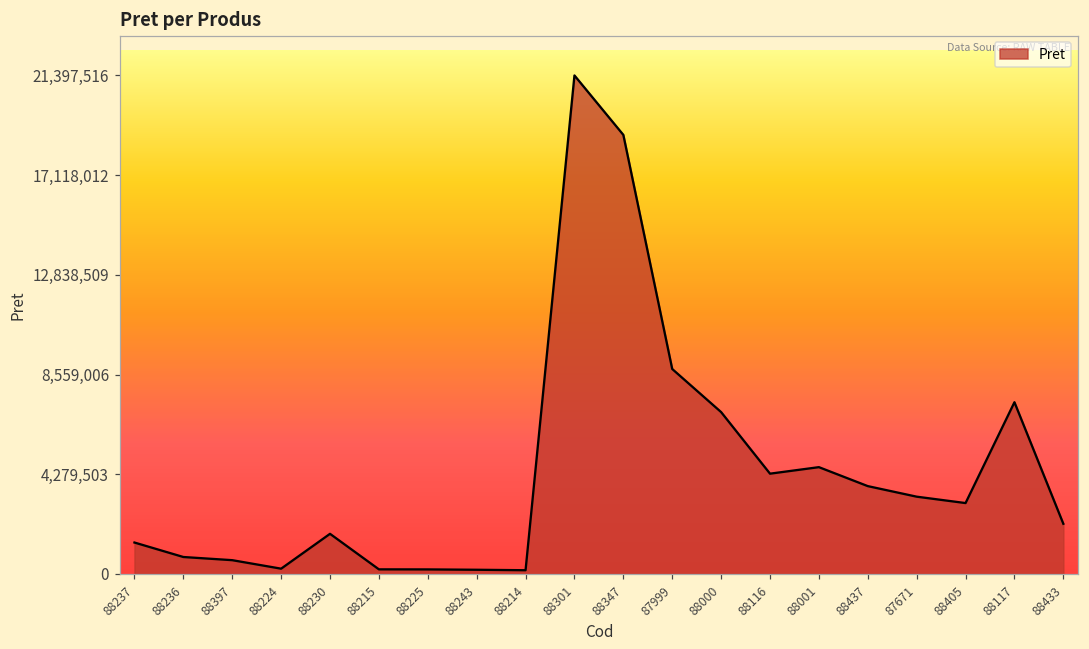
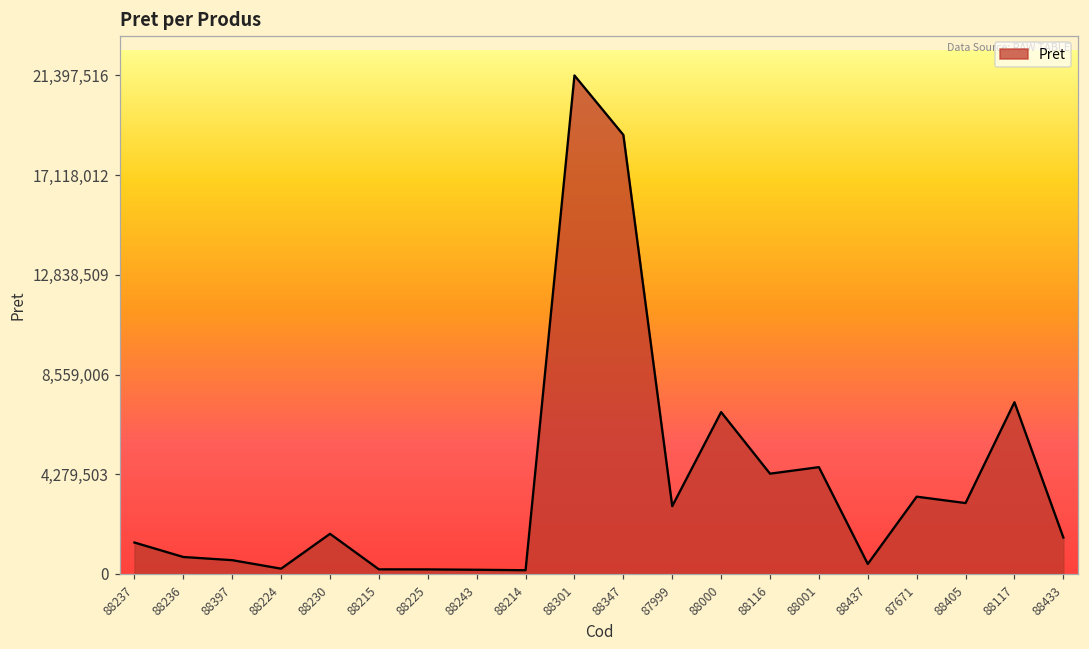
87999: 8,800,000 -> 2,900,000
88437: 3,800,000 -> 400,000
88433: 2,200,000 -> 1,600,000
